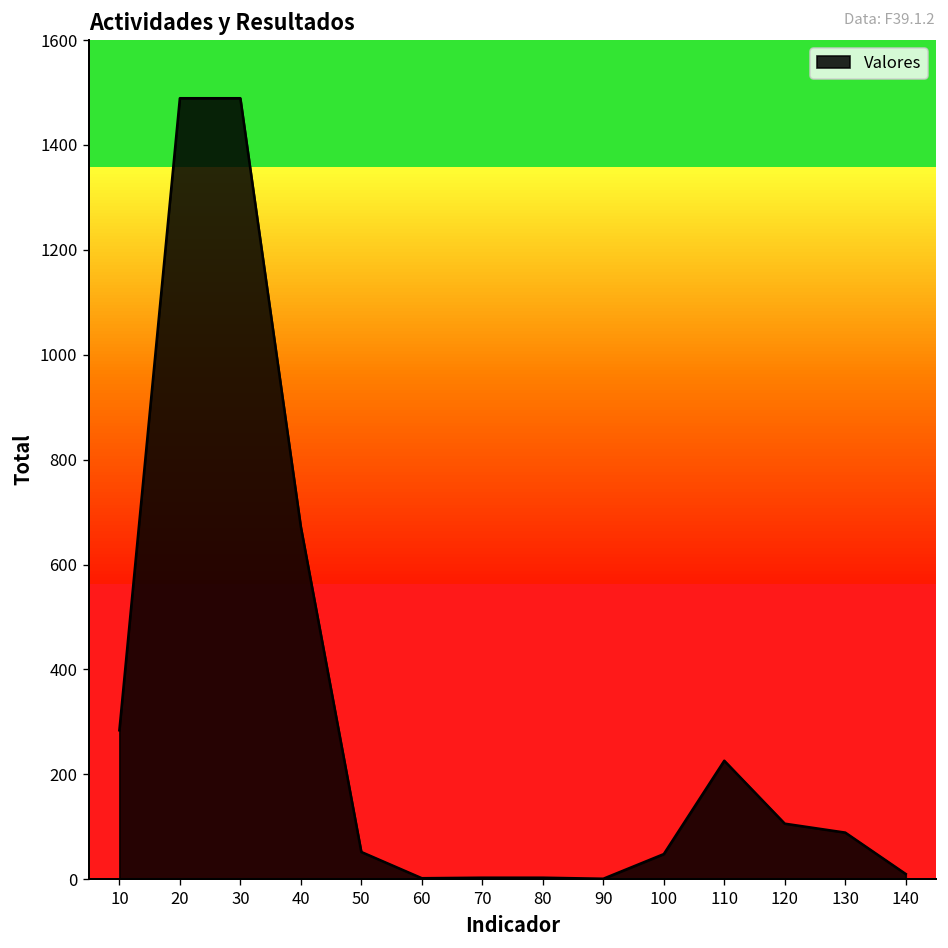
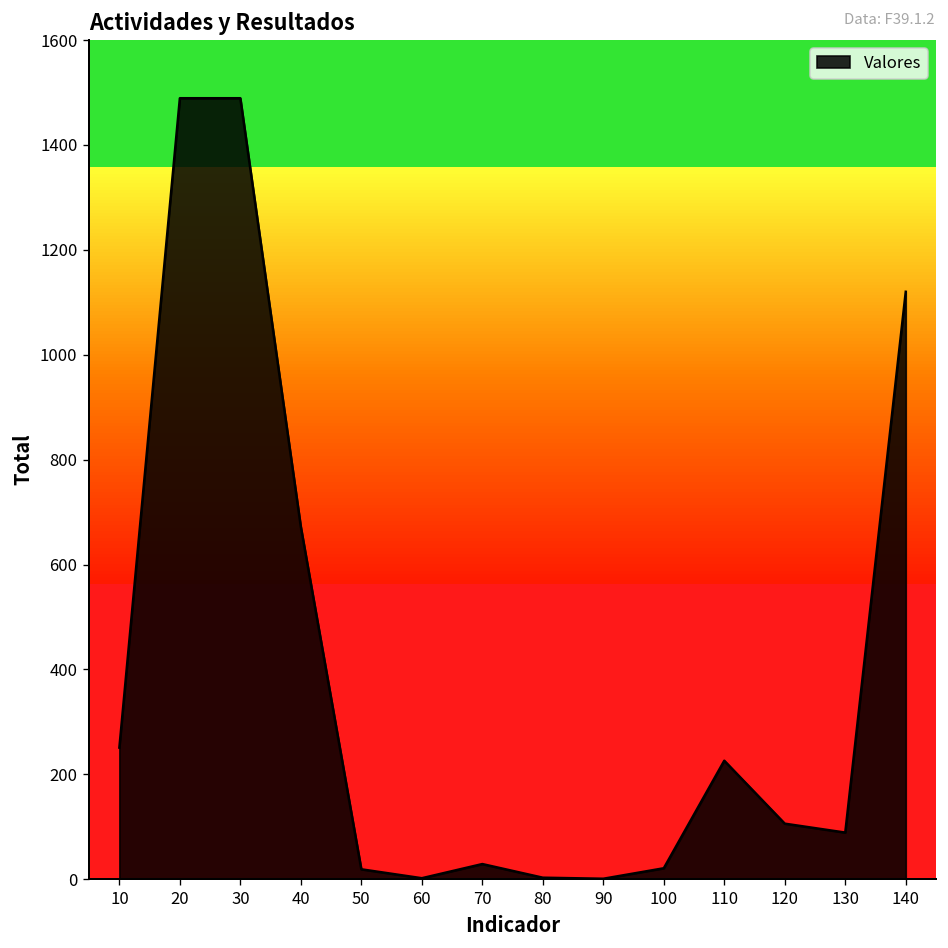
10: 280 -> 250
50: 50 -> 20
70: 0 -> 30
100: 50 -> 20
140: 10 -> 1120
